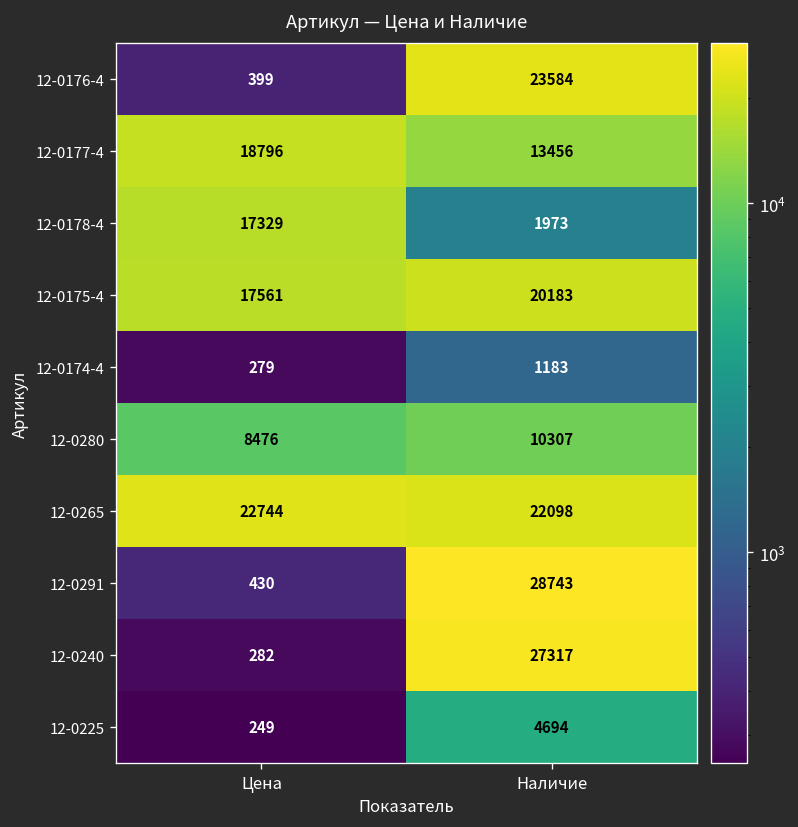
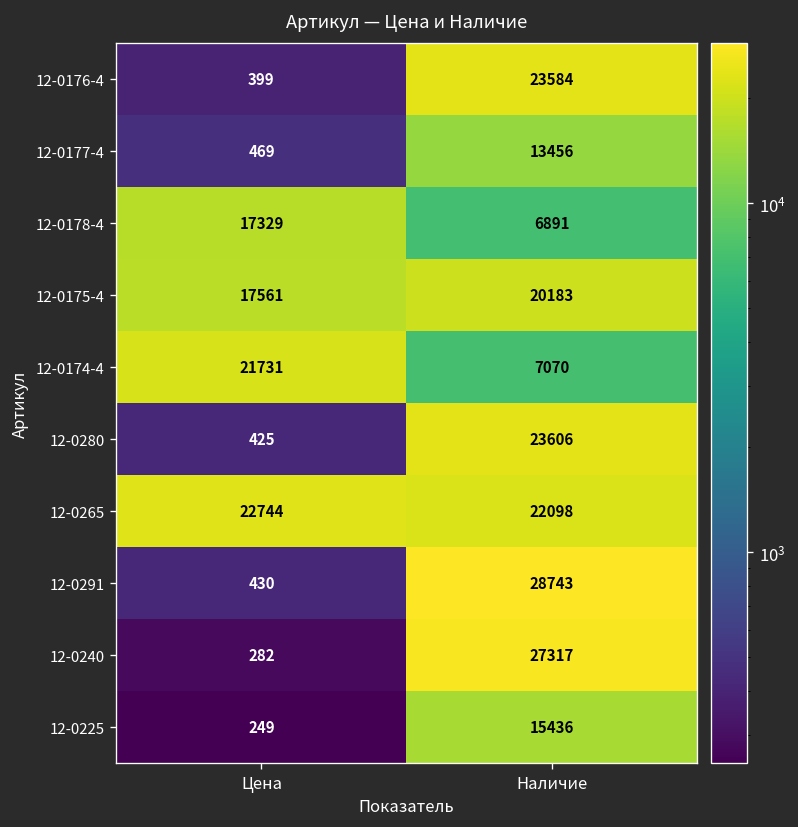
12-0177-4, Цена: 18796 -> 469
12-0178-4, Наличие: 1973 -> 6891
12-0174-4, Цена: 279 -> 21731
12-0174-4, Наличие: 1183 -> 7070
12-0280, Цена: 8476 -> 425
12-0280, Наличие: 10307 -> 23606
12-0225, Наличие: 4694 -> 15436
